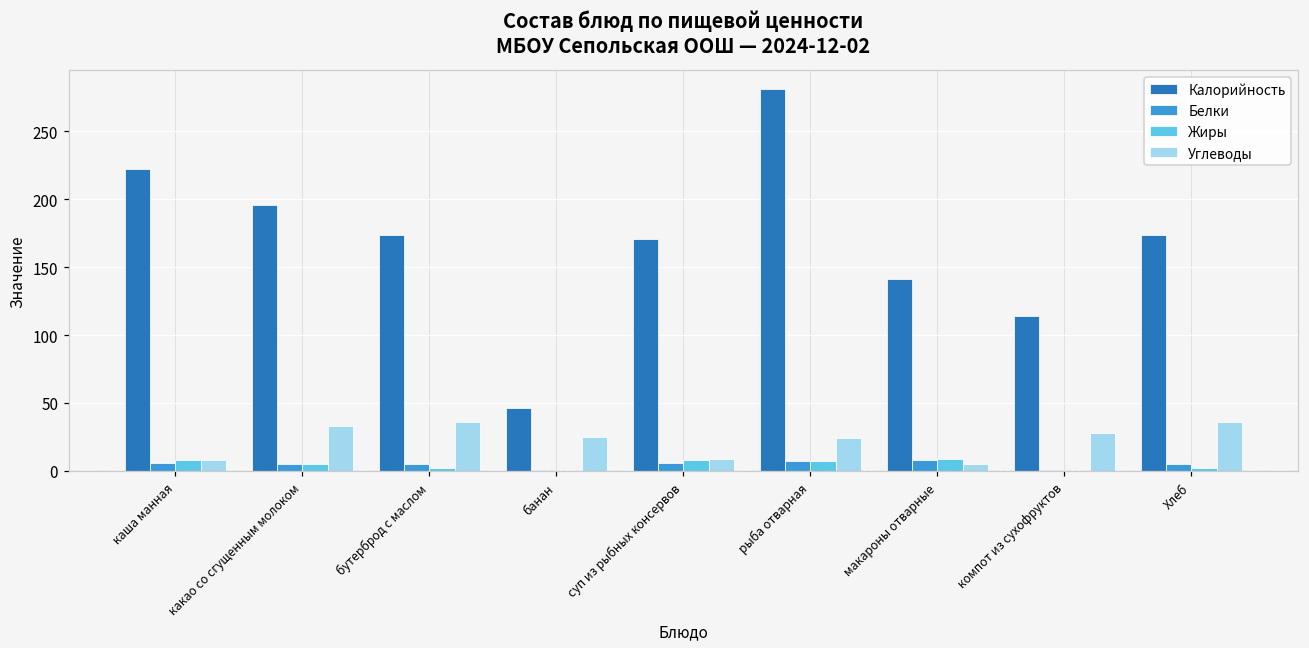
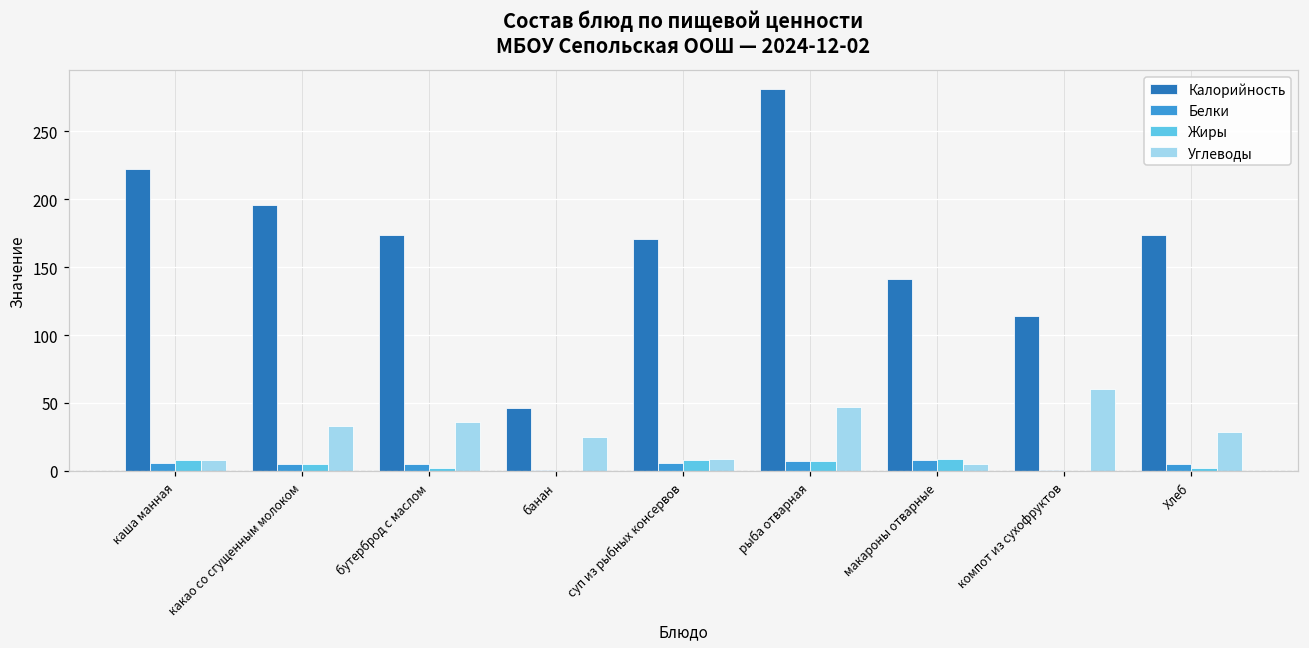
Углеводы, рыба отварная: 24 -> 47
Углеводы, компот из сухофруктов: 28 -> 60
Углеводы, Хлеб: 36 -> 29
